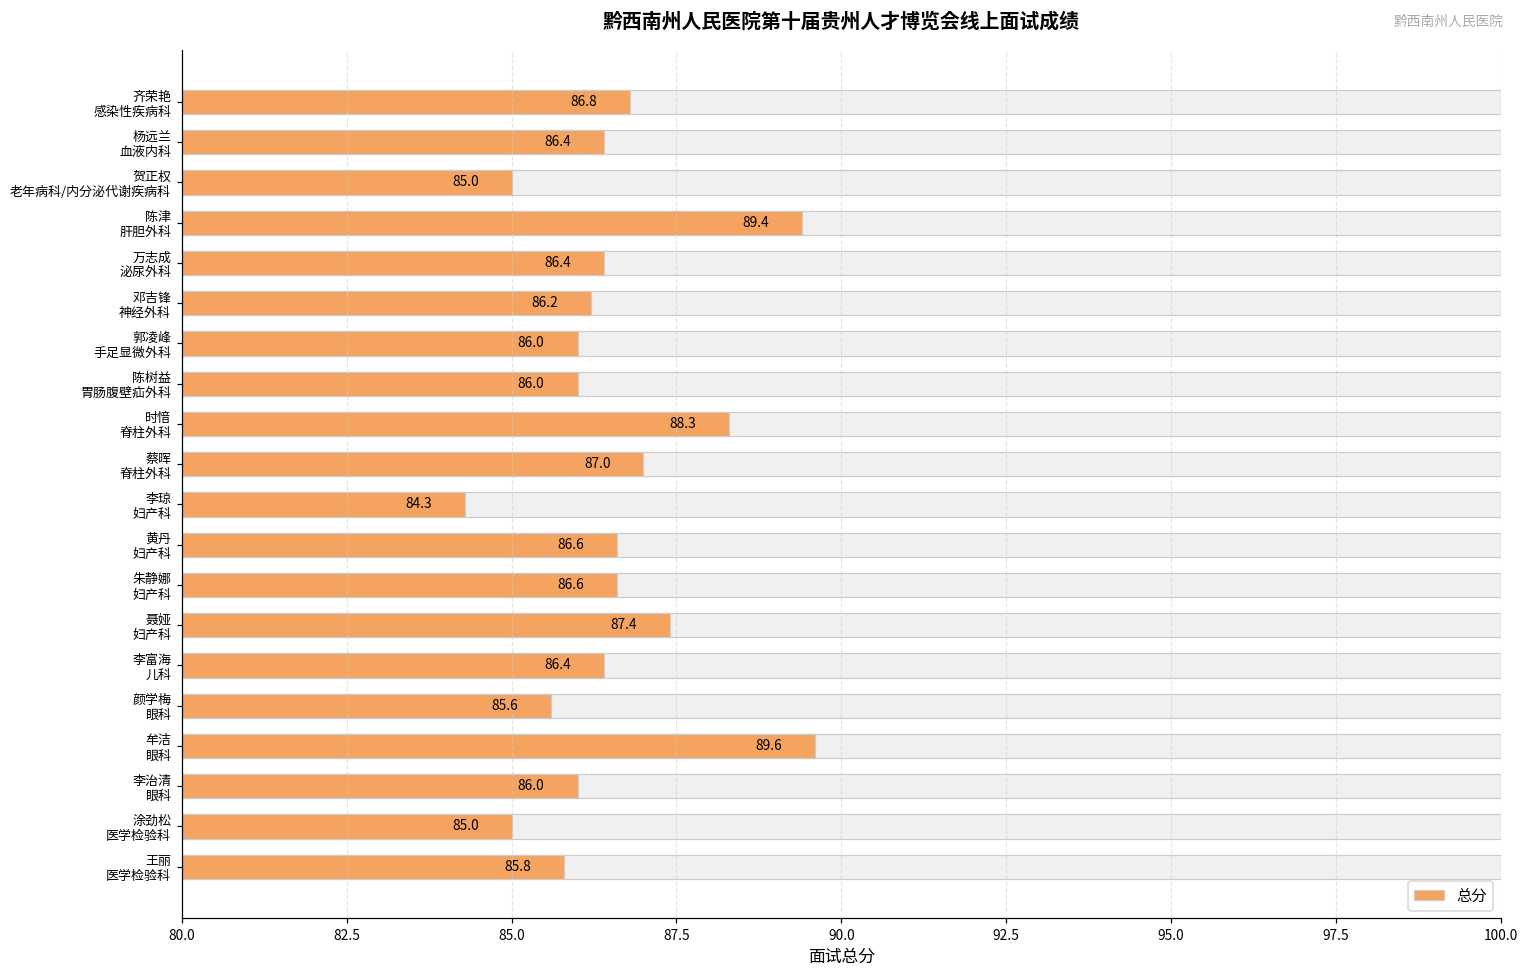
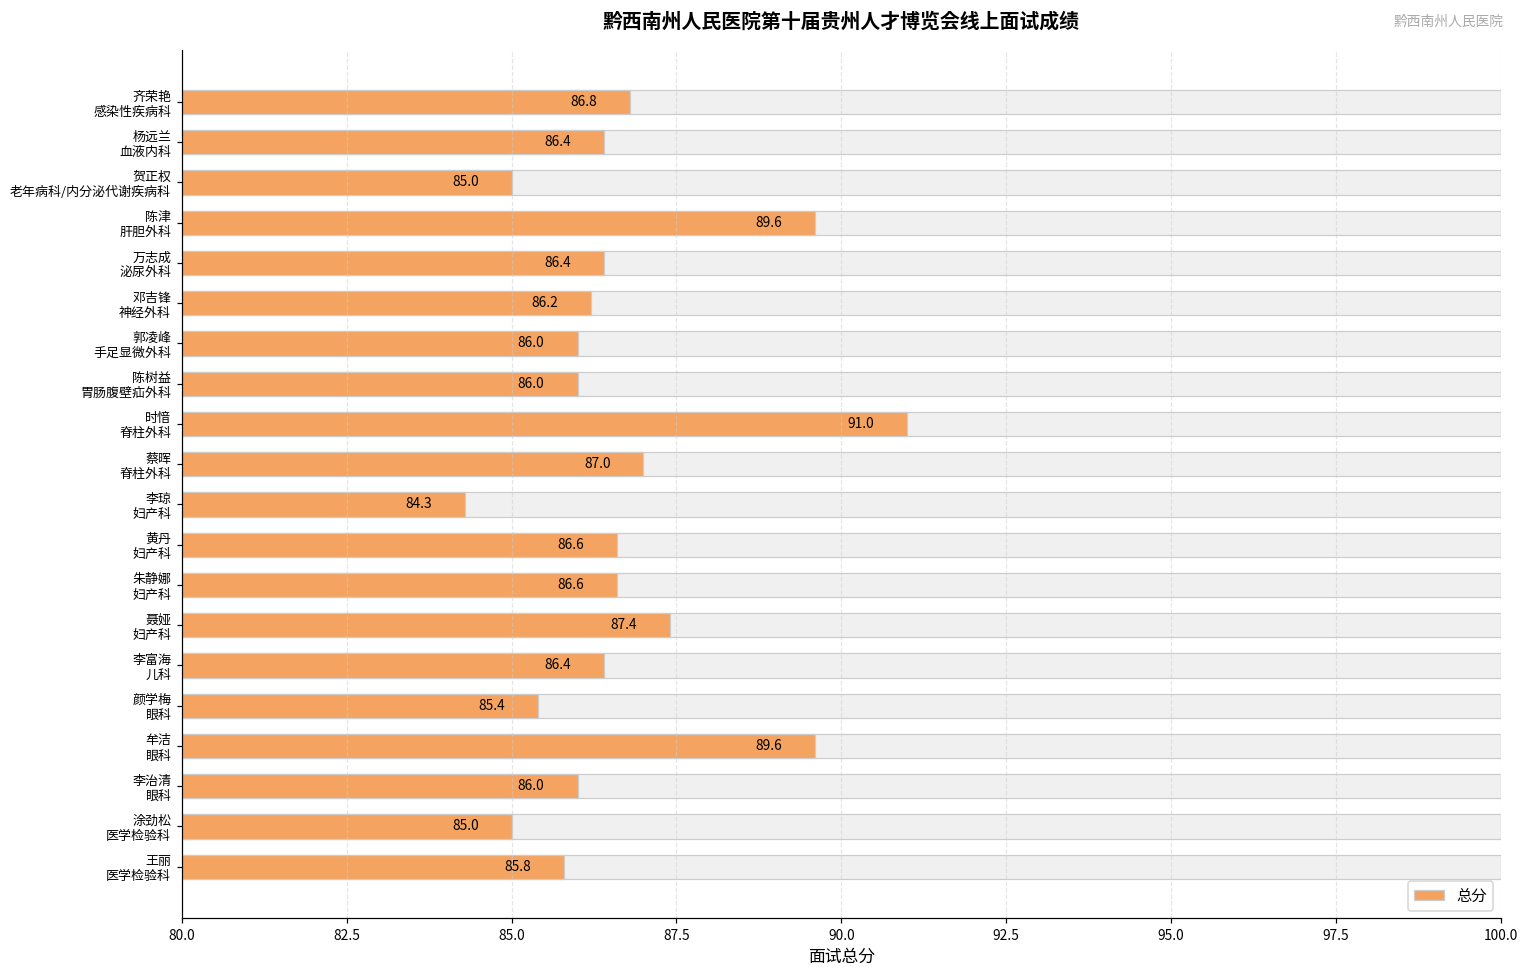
总分, 陈津 肝胆外科: 89.4 -> 89.6
总分, 时愔 脊柱外科: 88.3 -> 91.0
总分, 颜学梅 眼科: 85.6 -> 85.4
